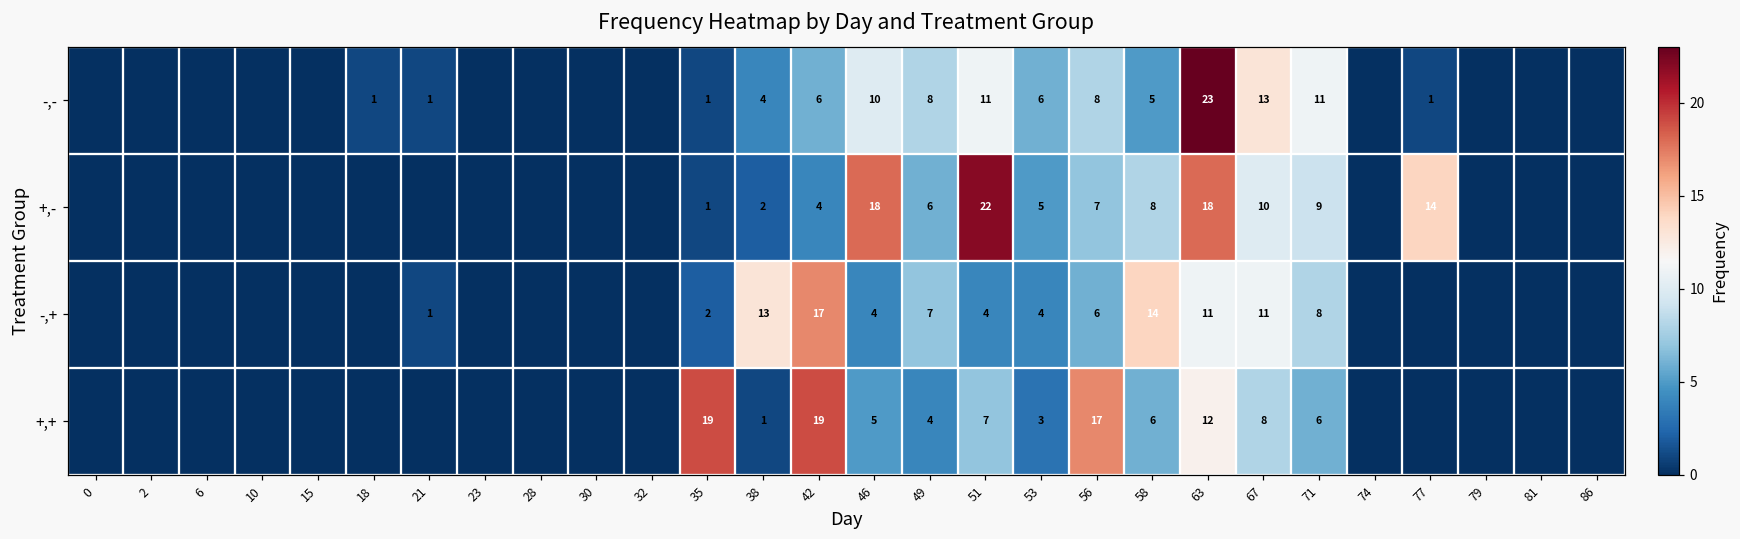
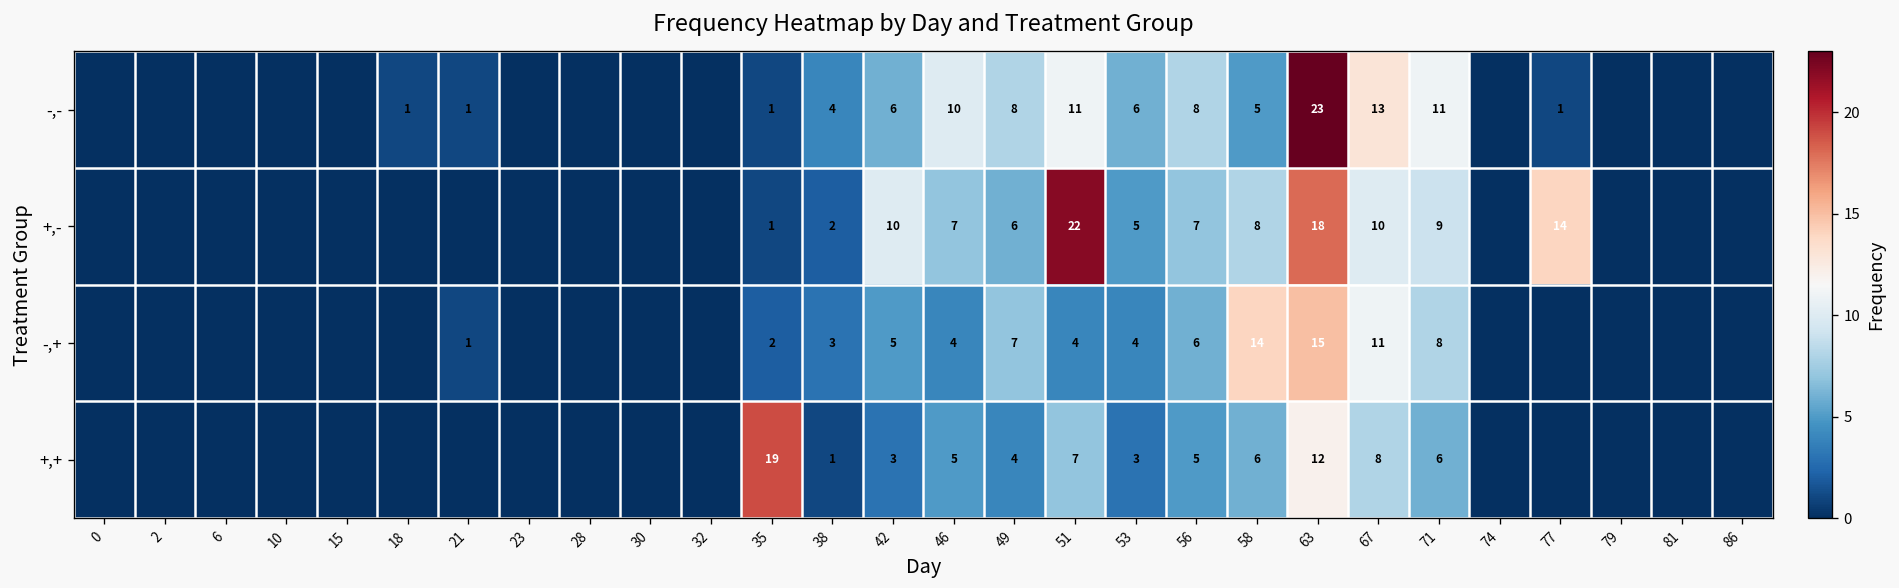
+,-, 42: 4 -> 10
+,-, 46: 18 -> 7
-,+, 38: 13 -> 3
-,+, 42: 17 -> 5
-,+, 63: 11 -> 15
+,+, 42: 19 -> 3
+,+, 56: 17 -> 5
